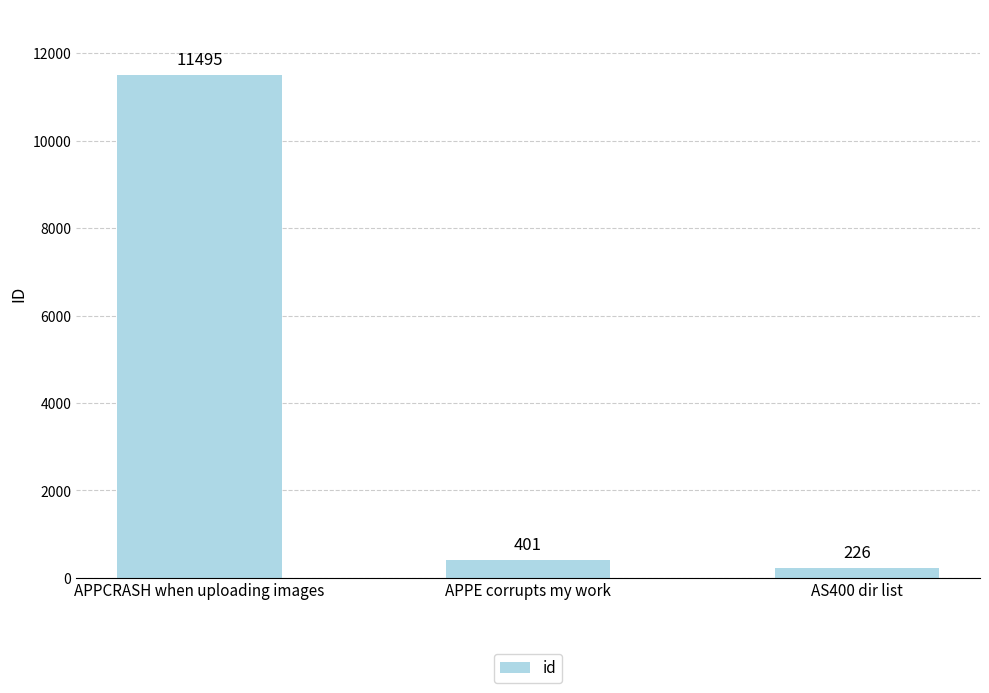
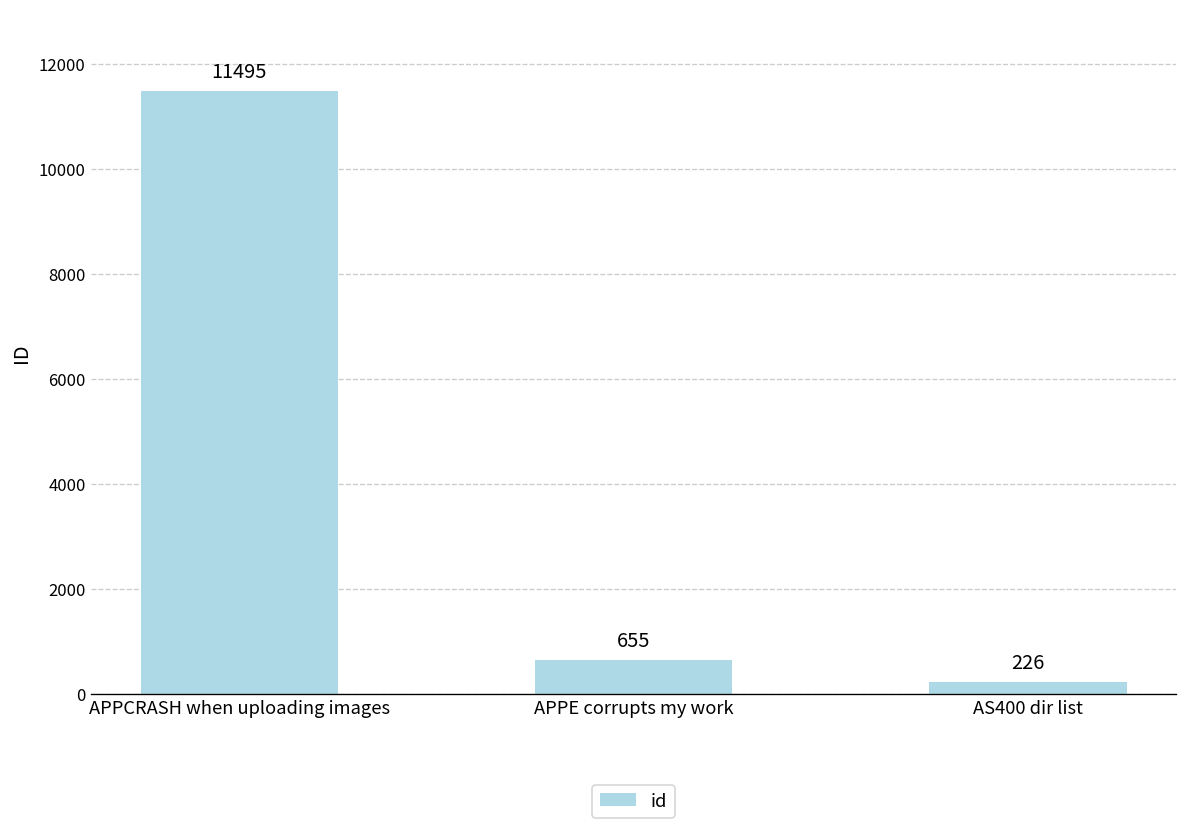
APPE corrupts my work: 401 -> 655
